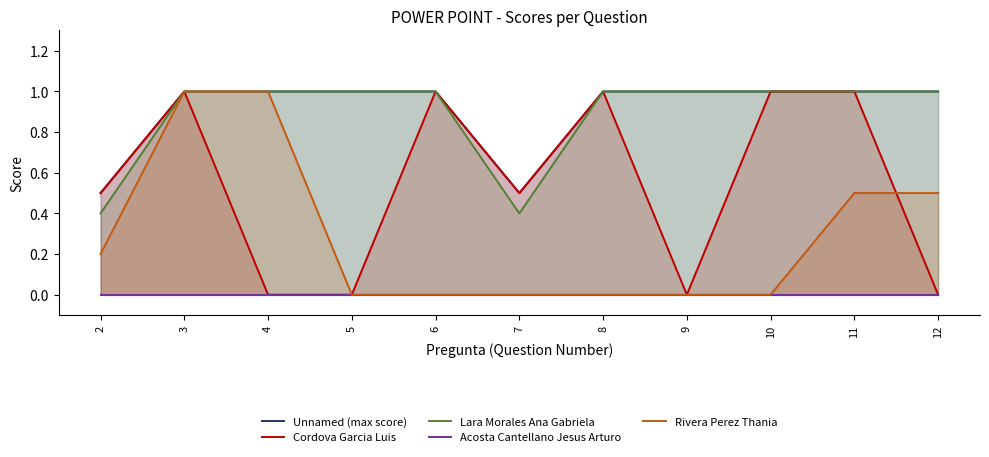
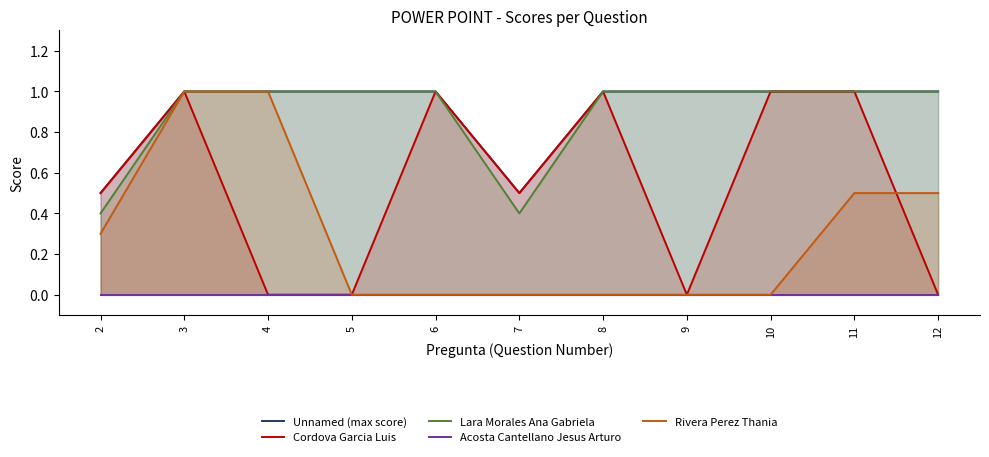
Rivera Perez Thania, 2: 0.2 -> 0.3
